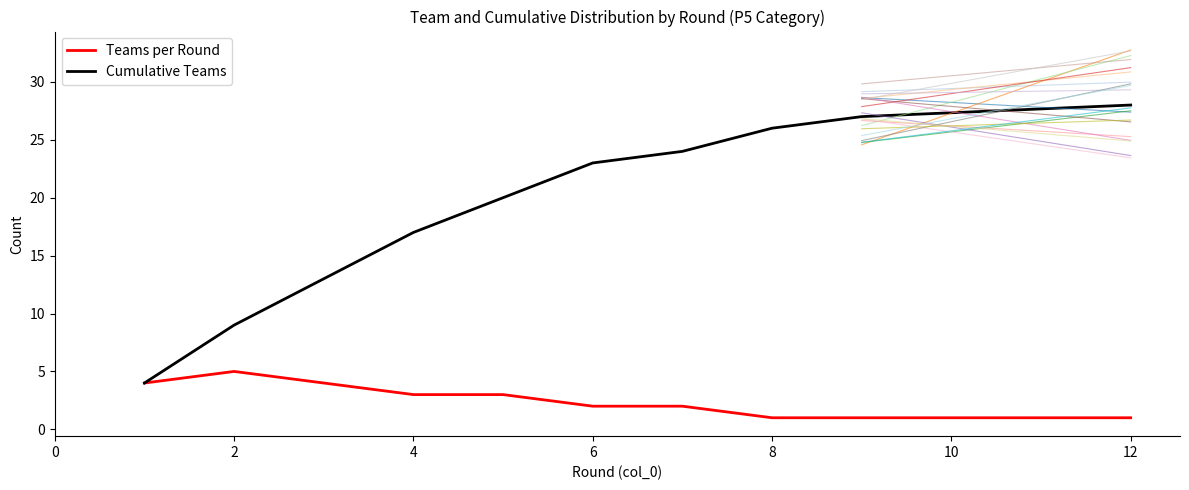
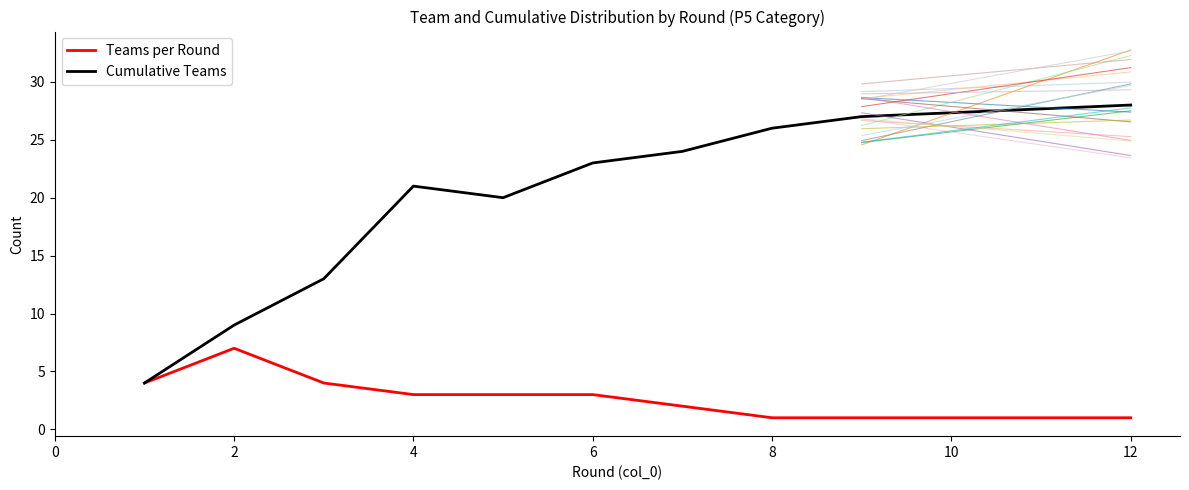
Teams per Round, 2: 5 -> 7
Cumulative Teams, 4: 17 -> 21
Teams per Round, 6: 2 -> 3
